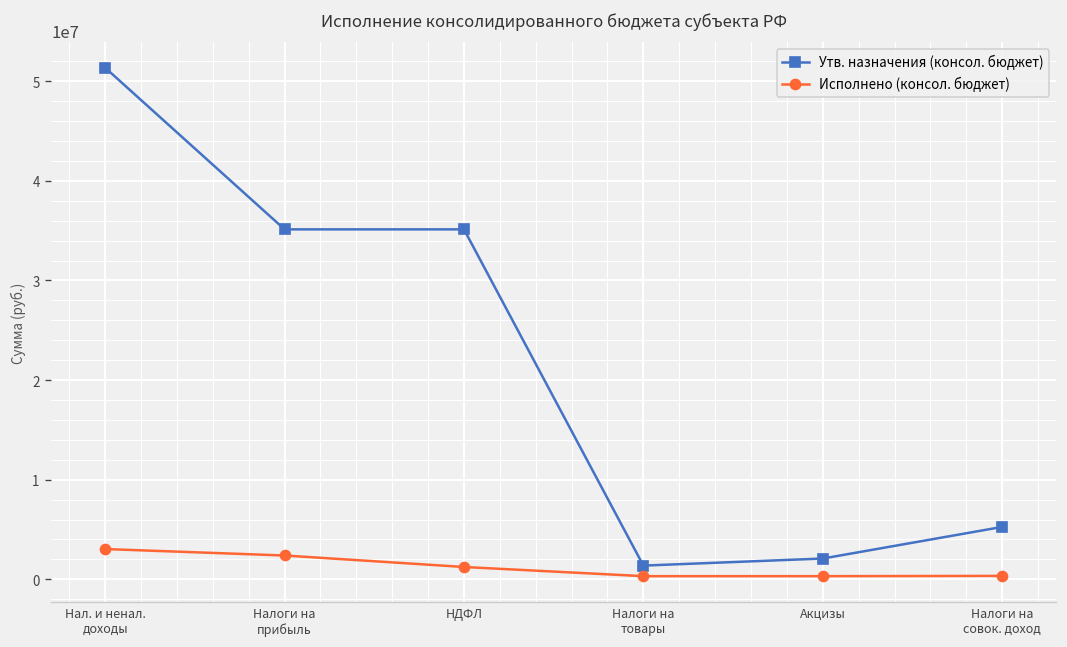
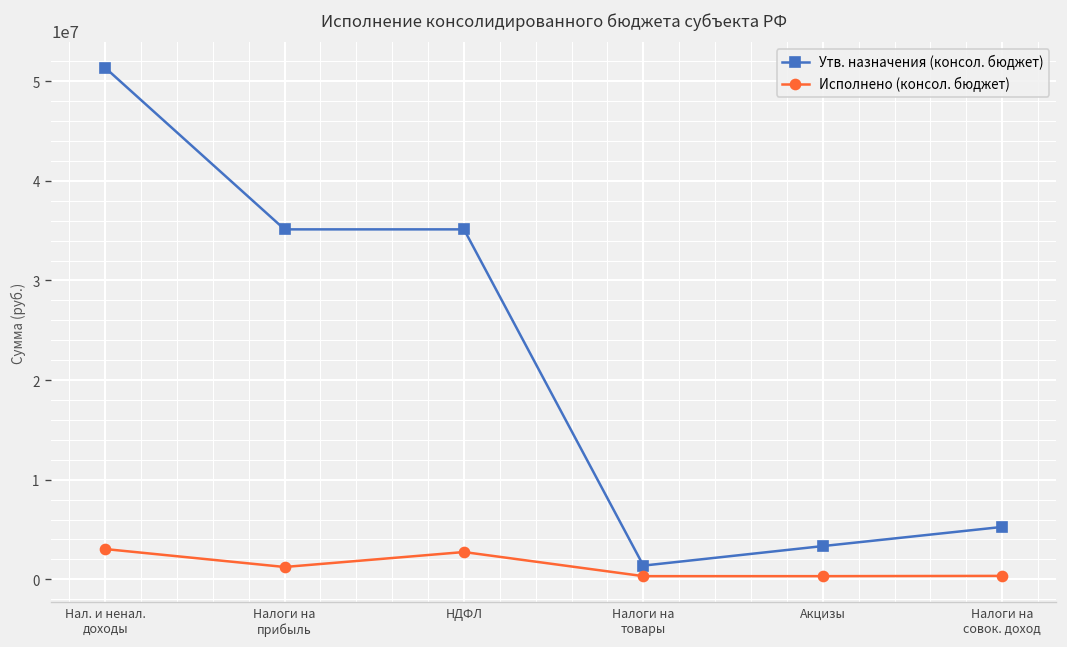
Исполнено (консол. бюджет), Налоги на прибыль: 2000000 -> 1000000
Исполнено (консол. бюджет), НДФЛ: 1000000 -> 3000000
Утв. назначения (консол. бюджет), Акцизы: 2000000 -> 3000000
